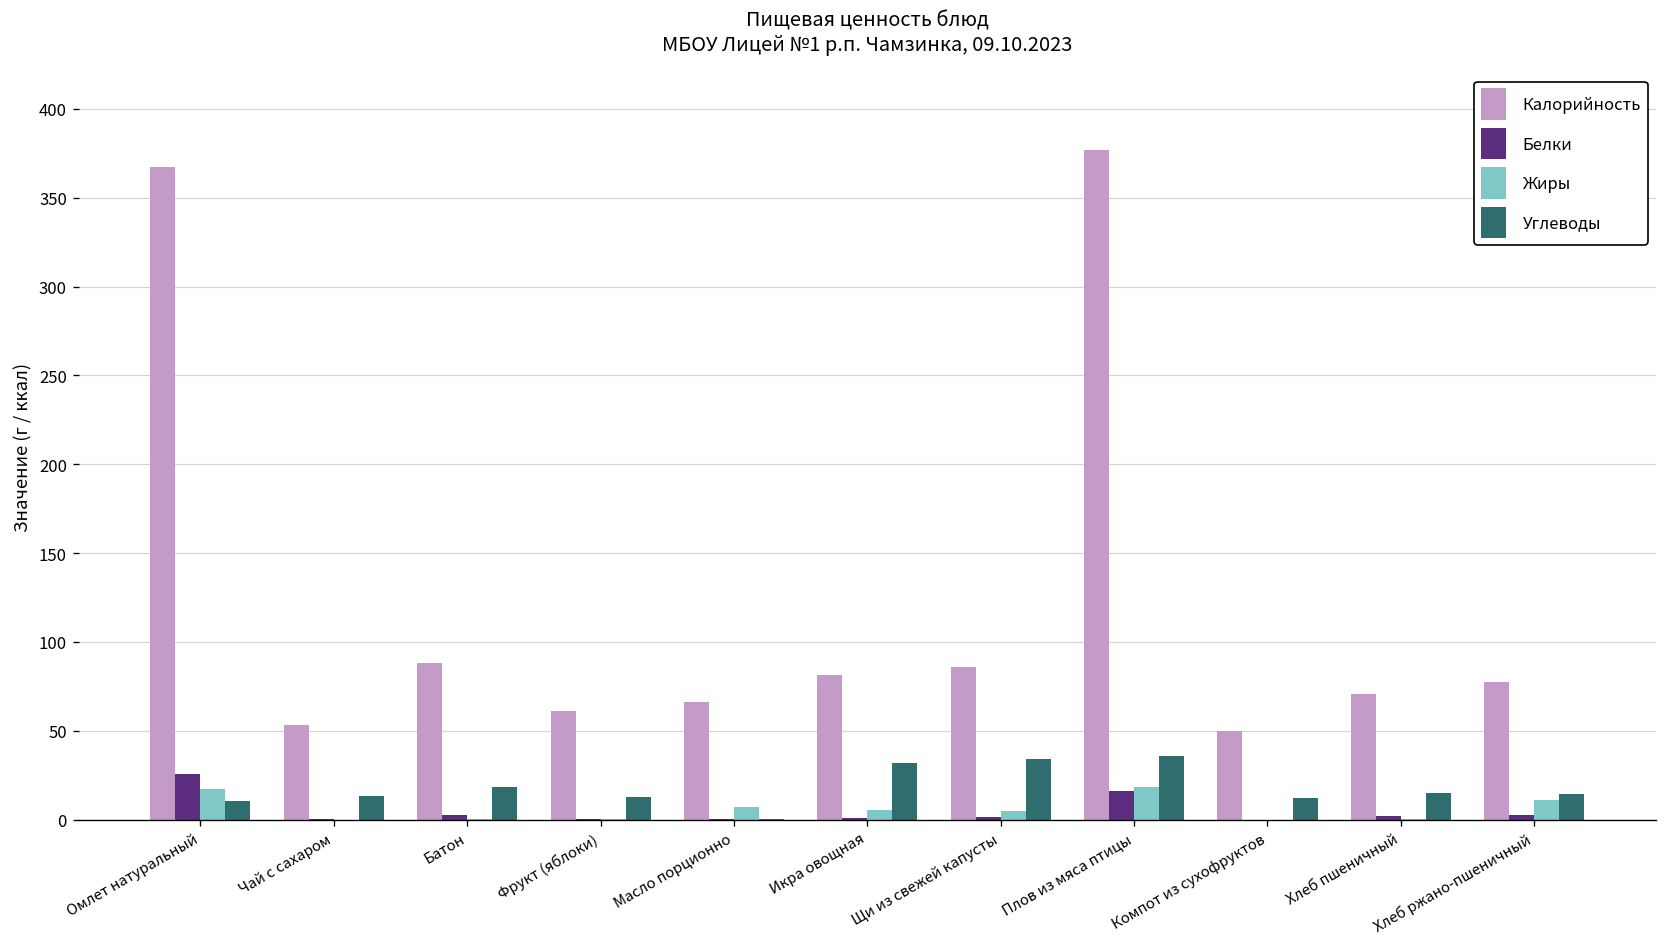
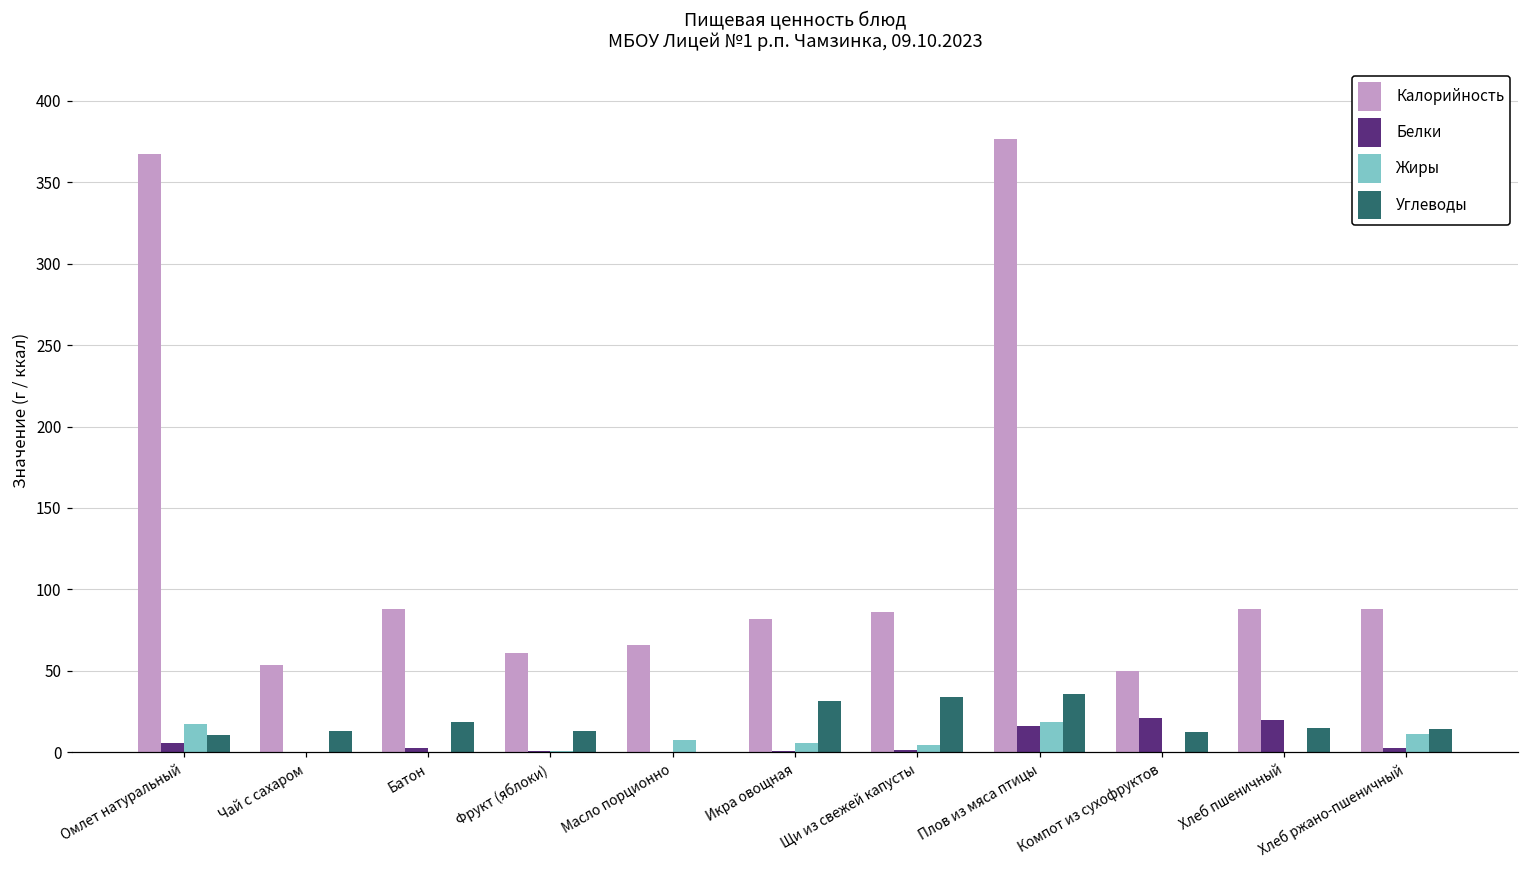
Белки, Омлет натуральный: 26 -> 5
Белки, Компот из сухофруктов: 0 -> 21
Калорийность, Хлеб пшеничный: 71 -> 88
Белки, Хлеб пшеничный: 2 -> 20
Калорийность, Хлеб ржано-пшеничный: 78 -> 88
